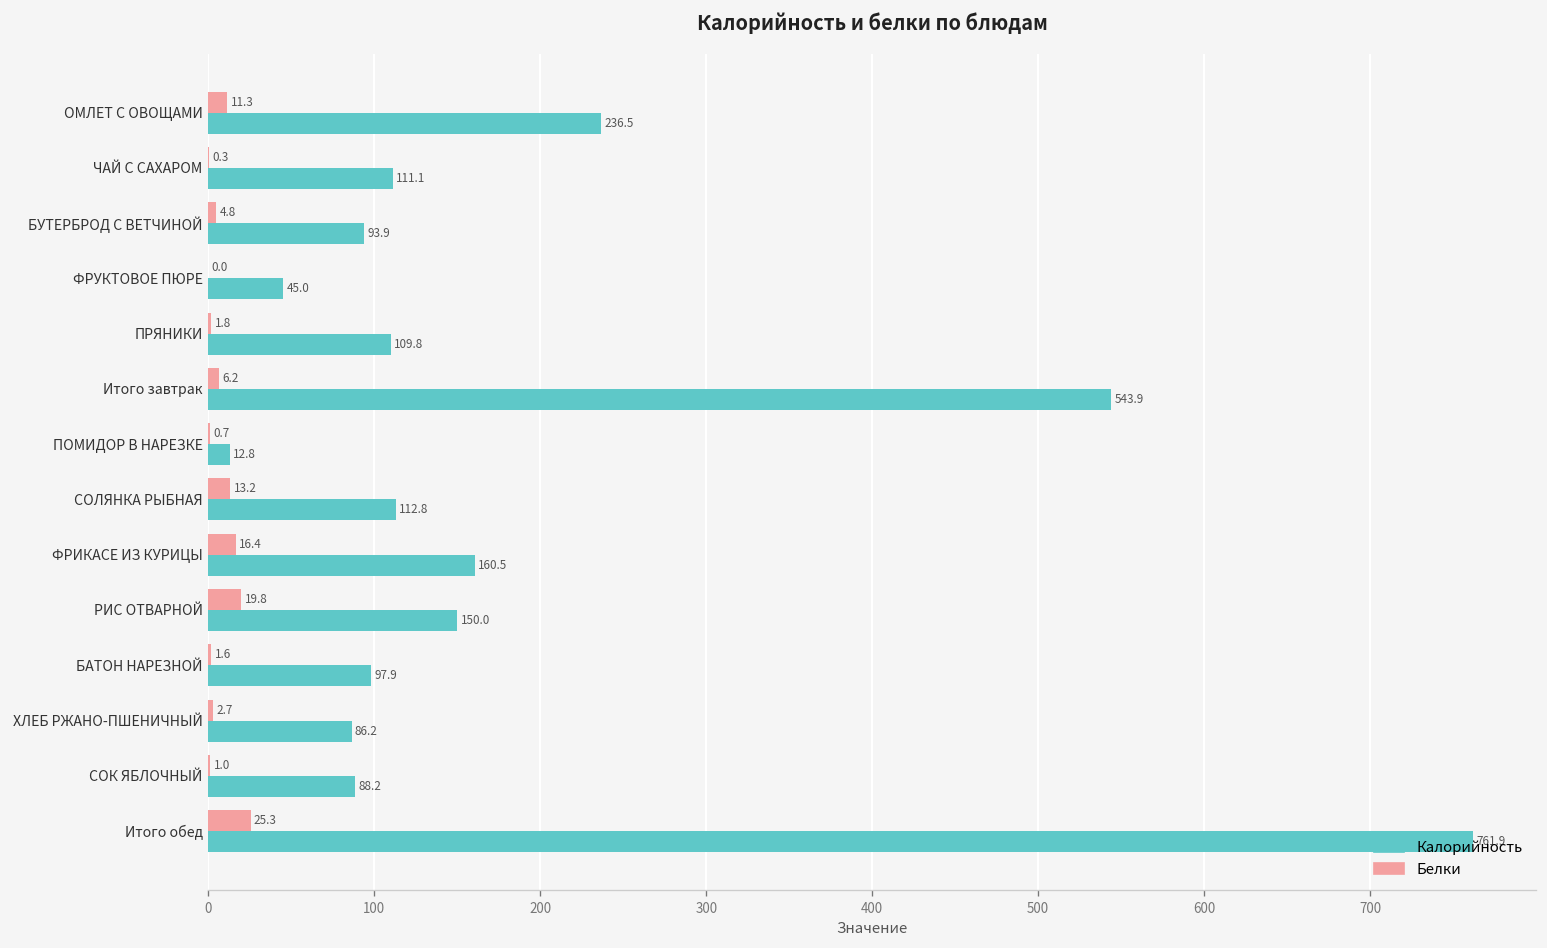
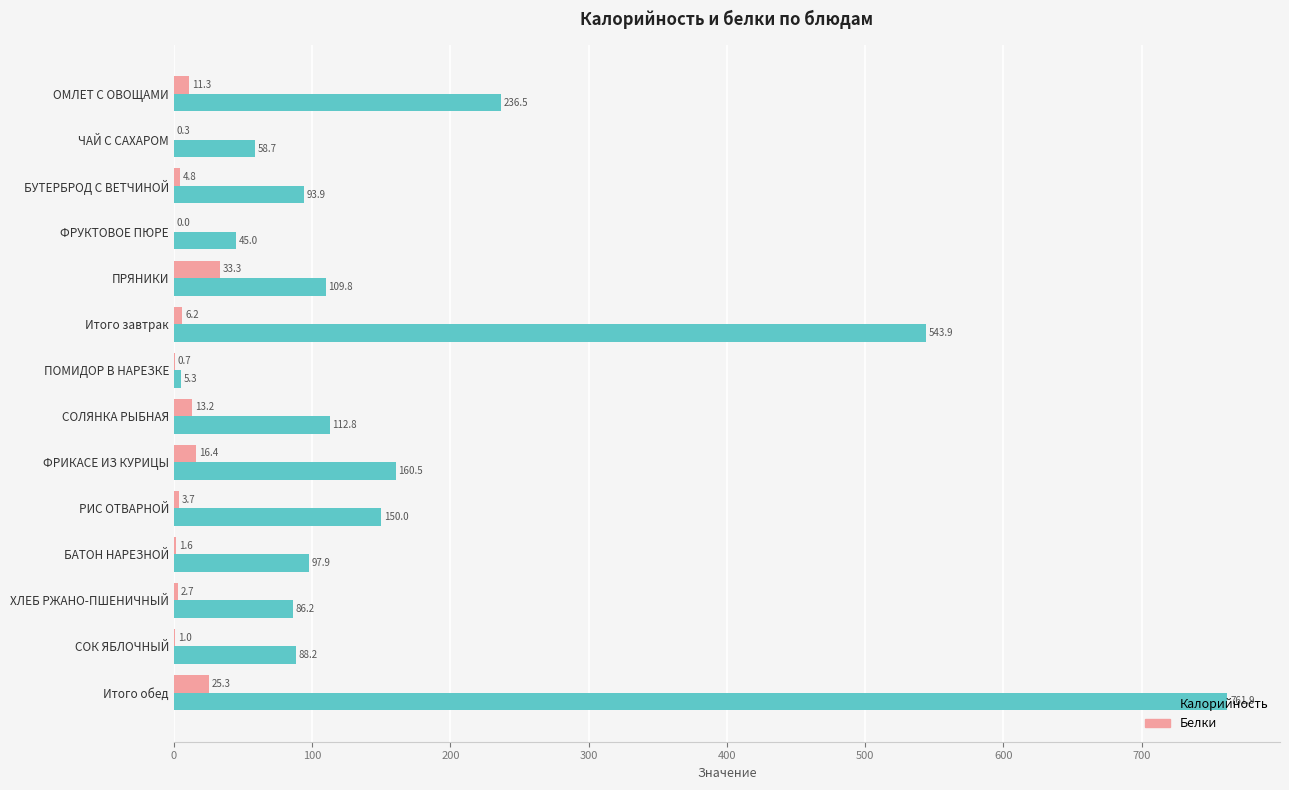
Калорийность, ЧАЙ С САХАРОМ: 111.1 -> 58.7
Белки, ПРЯНИКИ: 1.8 -> 33.3
Калорийность, ПОМИДОР В НАРЕЗКЕ: 12.8 -> 5.3
Белки, РИС ОТВАРНОЙ: 19.8 -> 3.7
